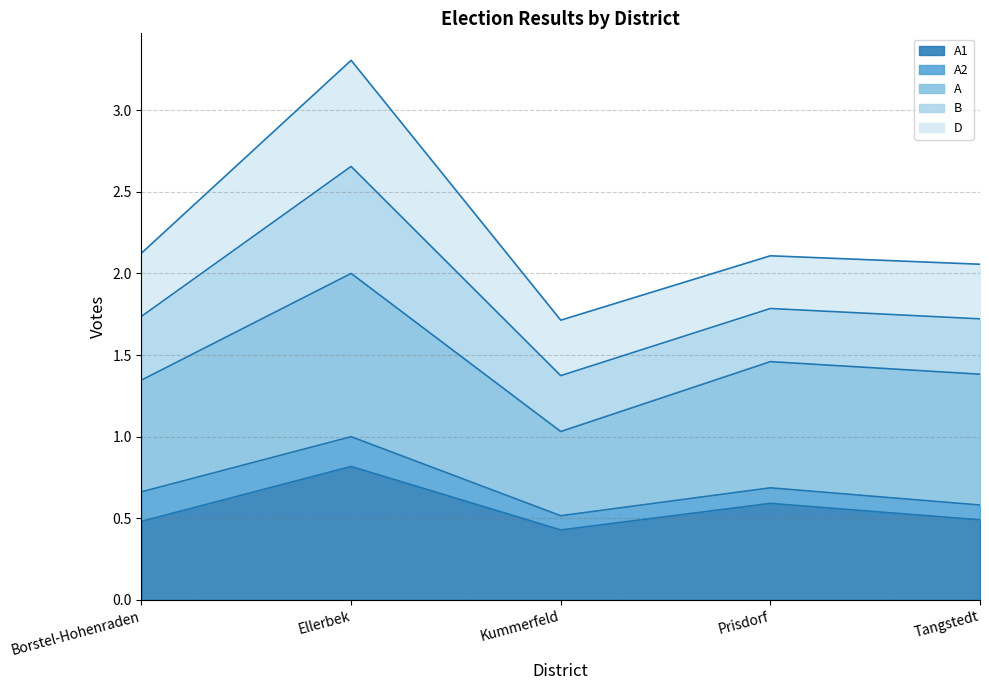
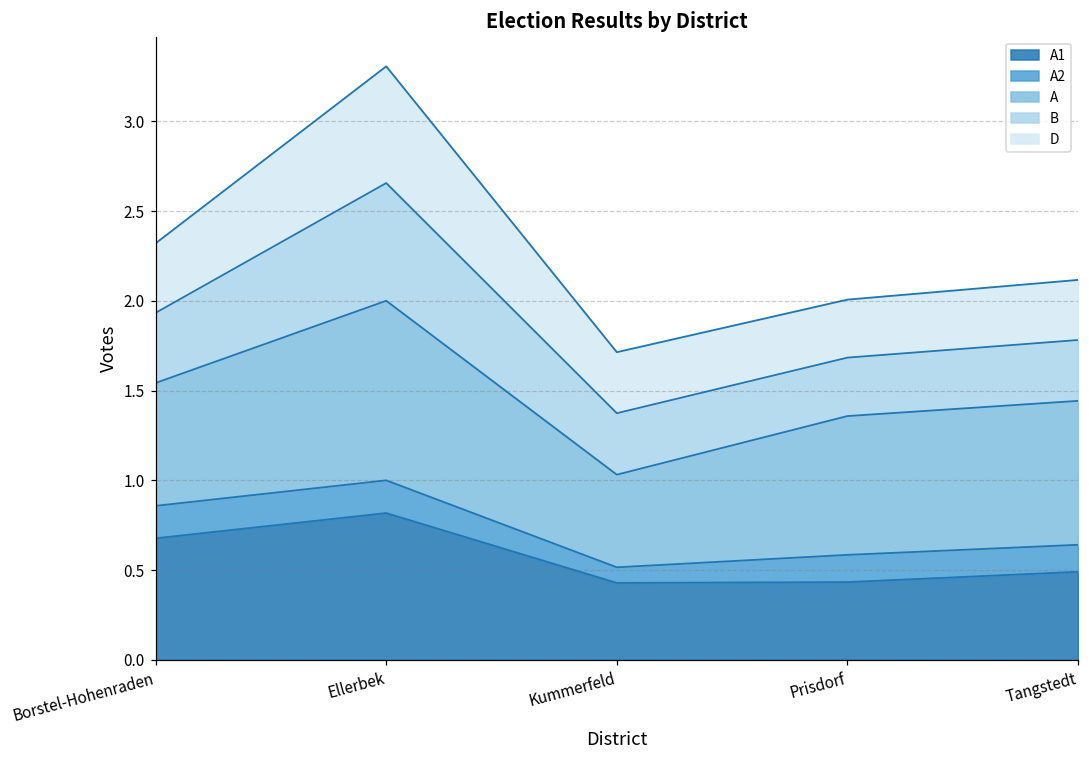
A1, Borstel-Hohenraden: 0.48 -> 0.68
A1, Prisdorf: 0.59 -> 0.43
A2, Prisdorf: 0.10 -> 0.15
A2, Tangstedt: 0.09 -> 0.15
